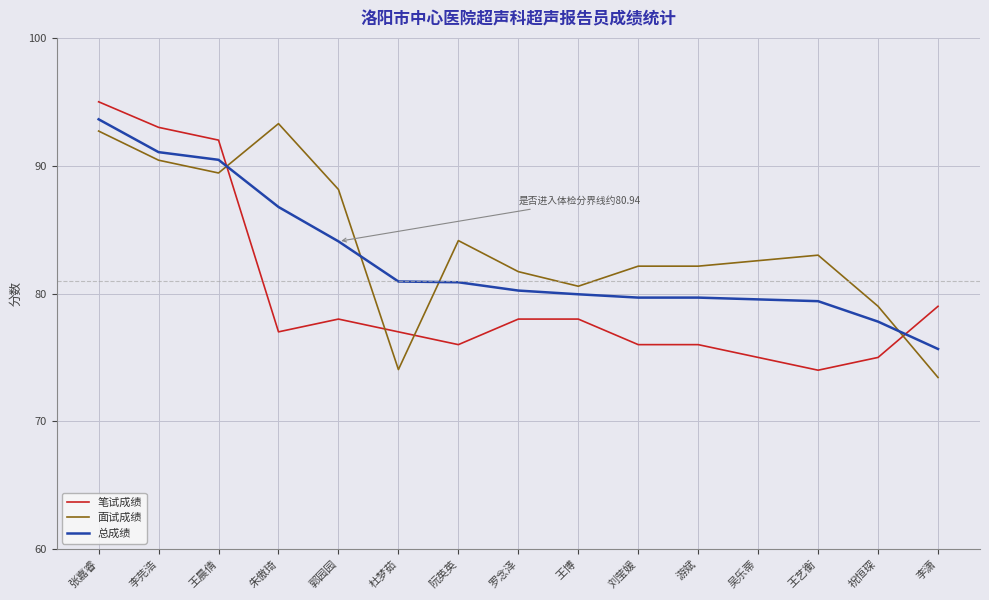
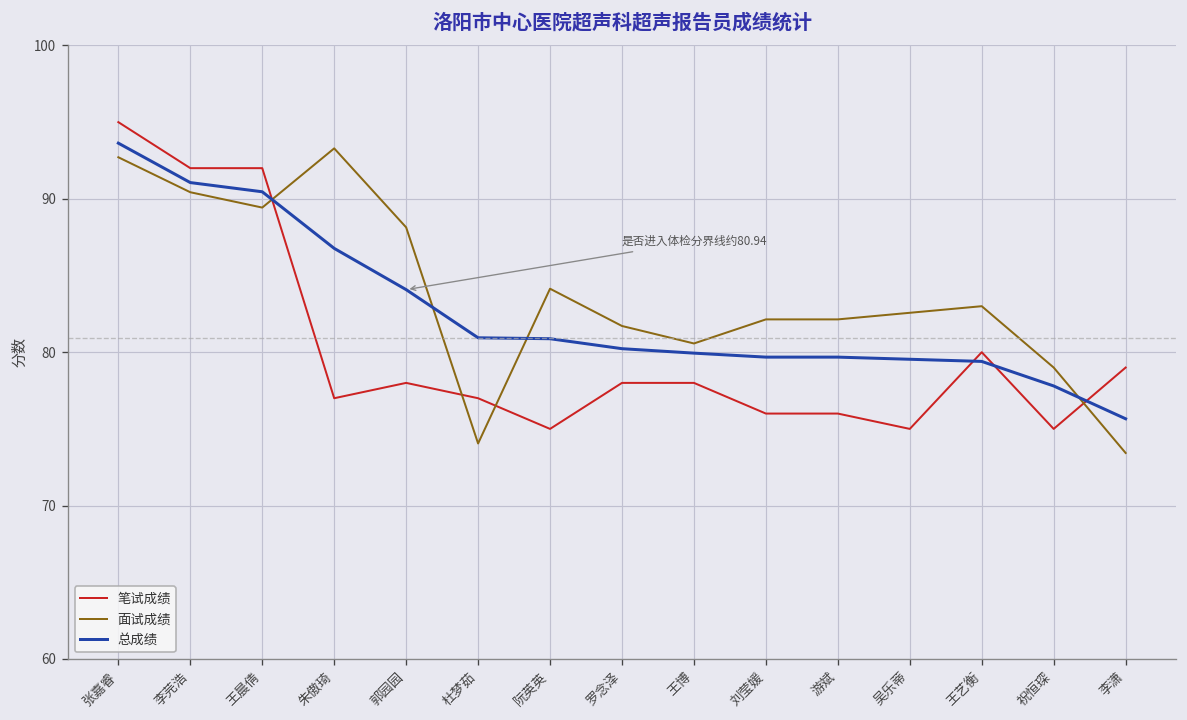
笔试成绩, 李芫浩: 93 -> 92
笔试成绩, 阮英英: 76 -> 75
笔试成绩, 王艺衡: 74 -> 80
